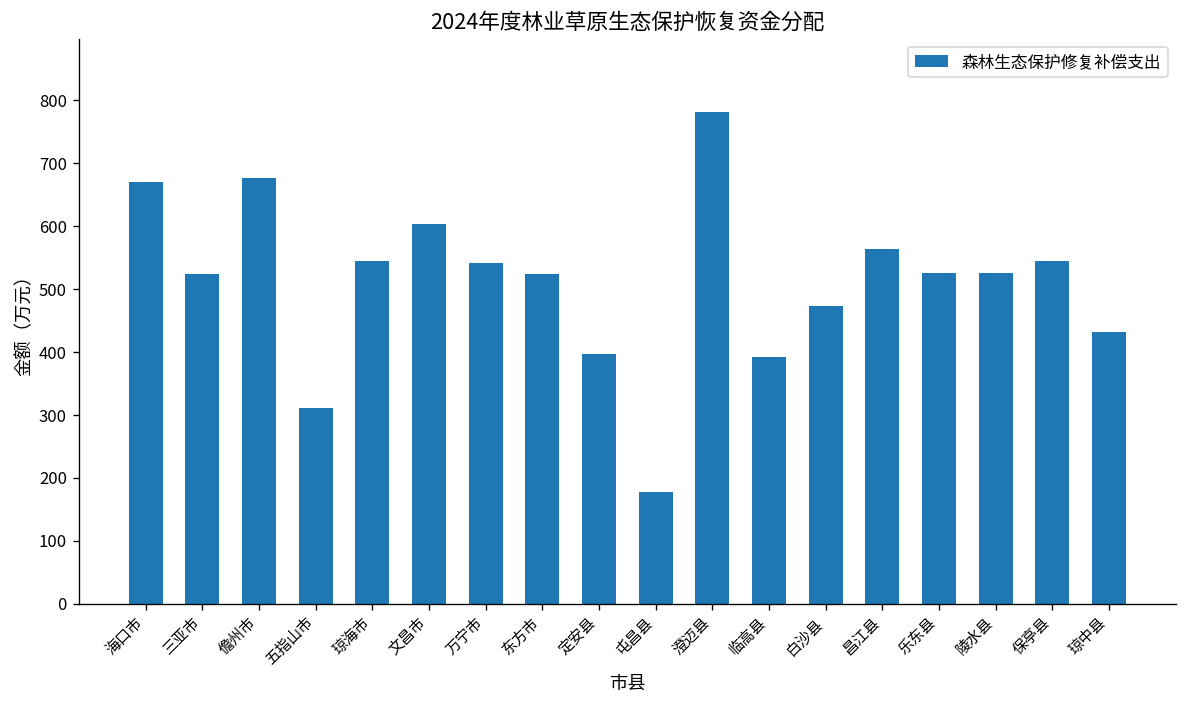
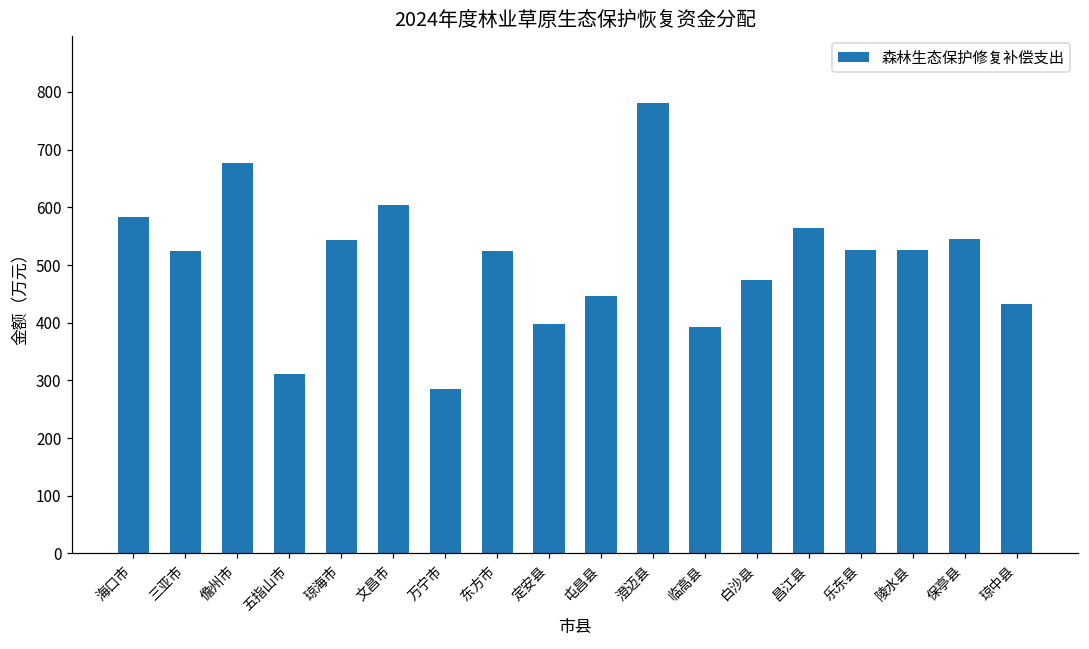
海口市: 670 -> 580
万宁市: 540 -> 290
屯昌县: 180 -> 450
